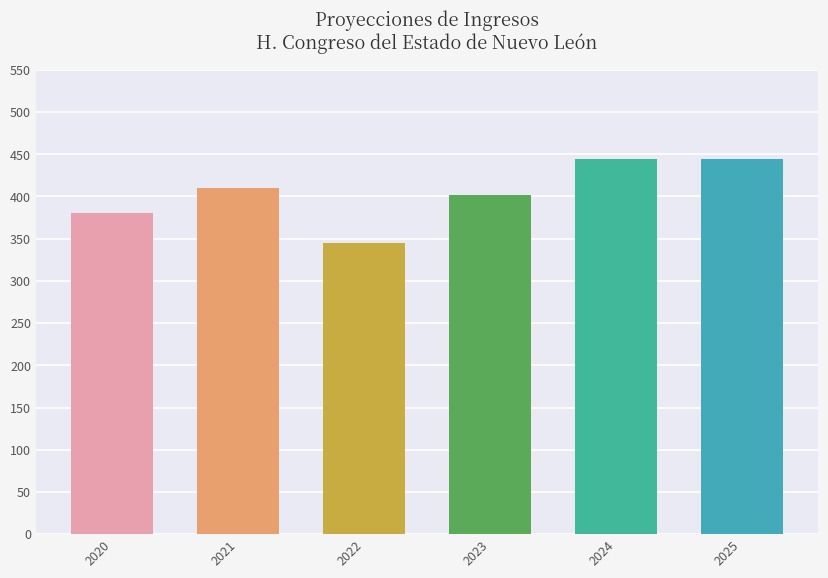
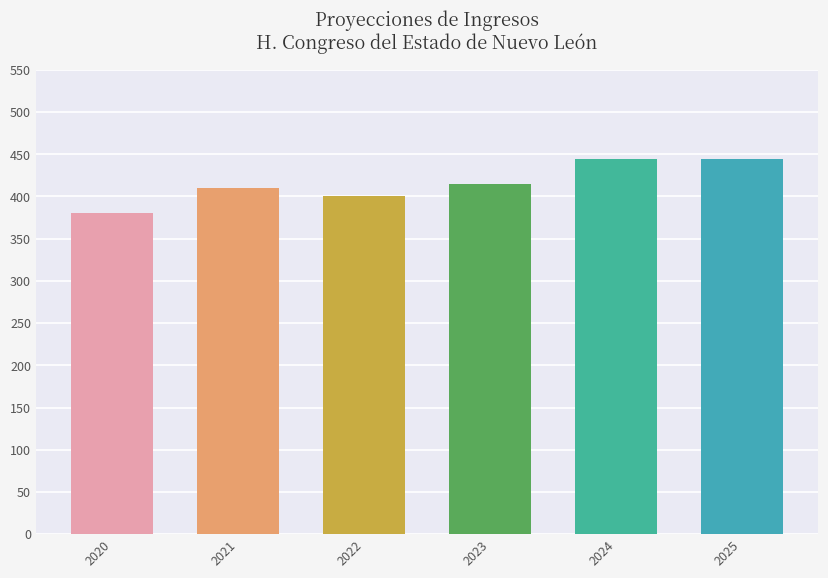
2022: 340 -> 400
2023: 400 -> 420
